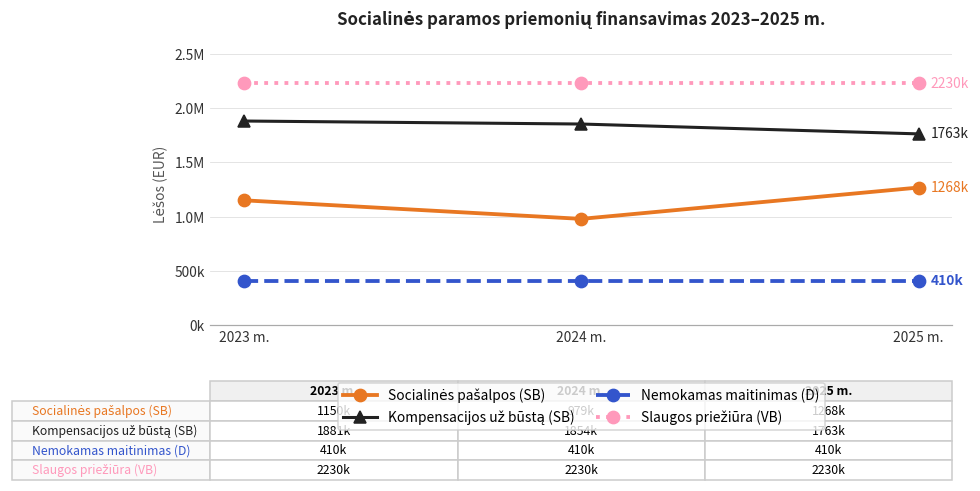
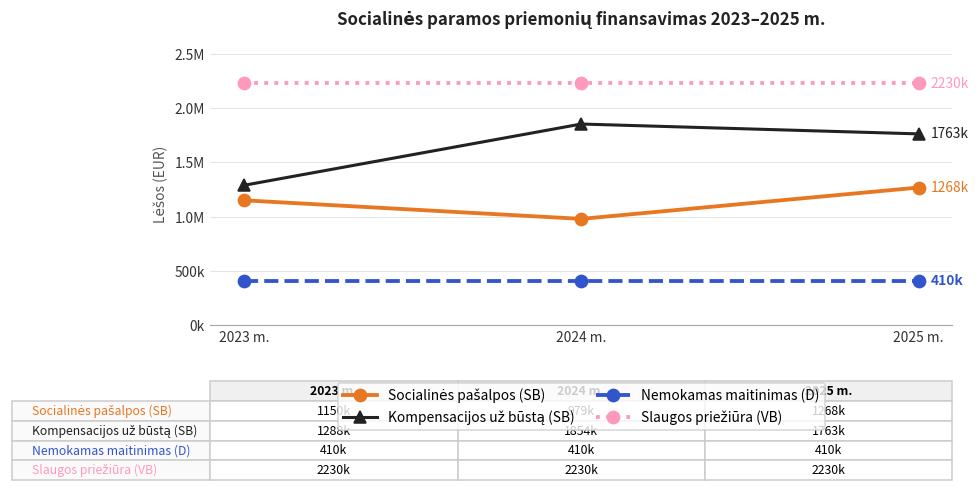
Kompensacijos už būstą (SB), 2023 m.: 1900000 -> 1300000
